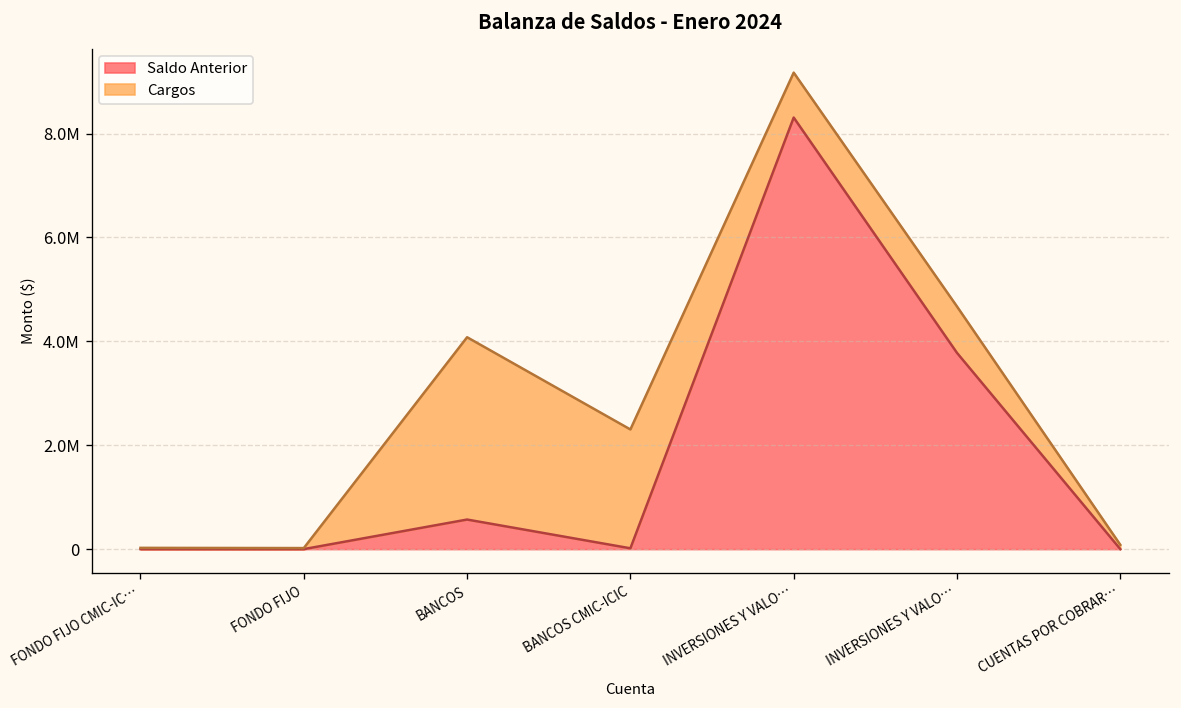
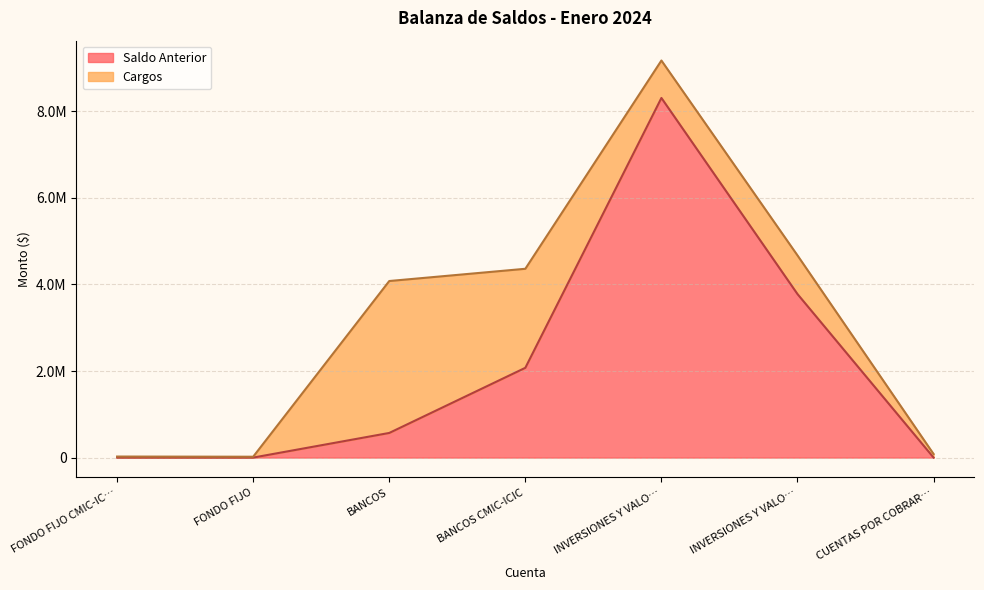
Saldo Anterior, BANCOS CMIC-ICIC: 0 -> 2100000
